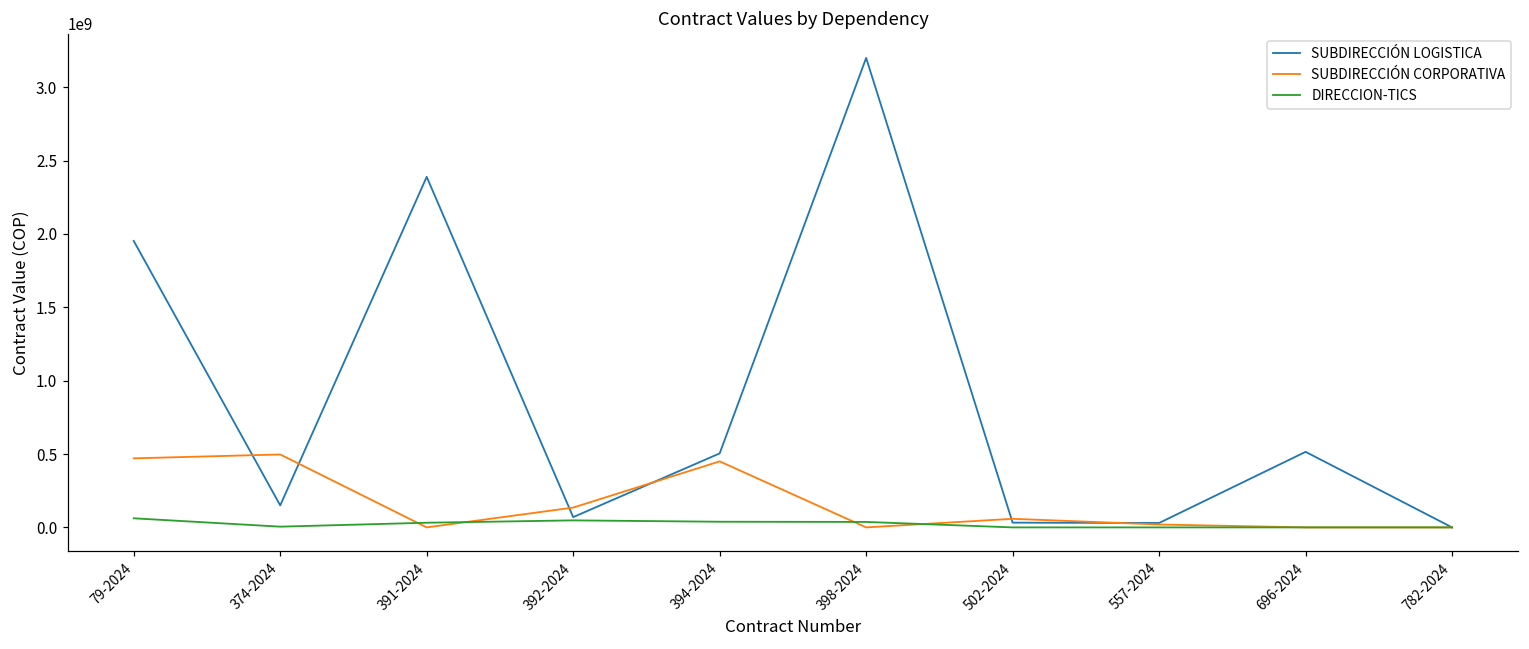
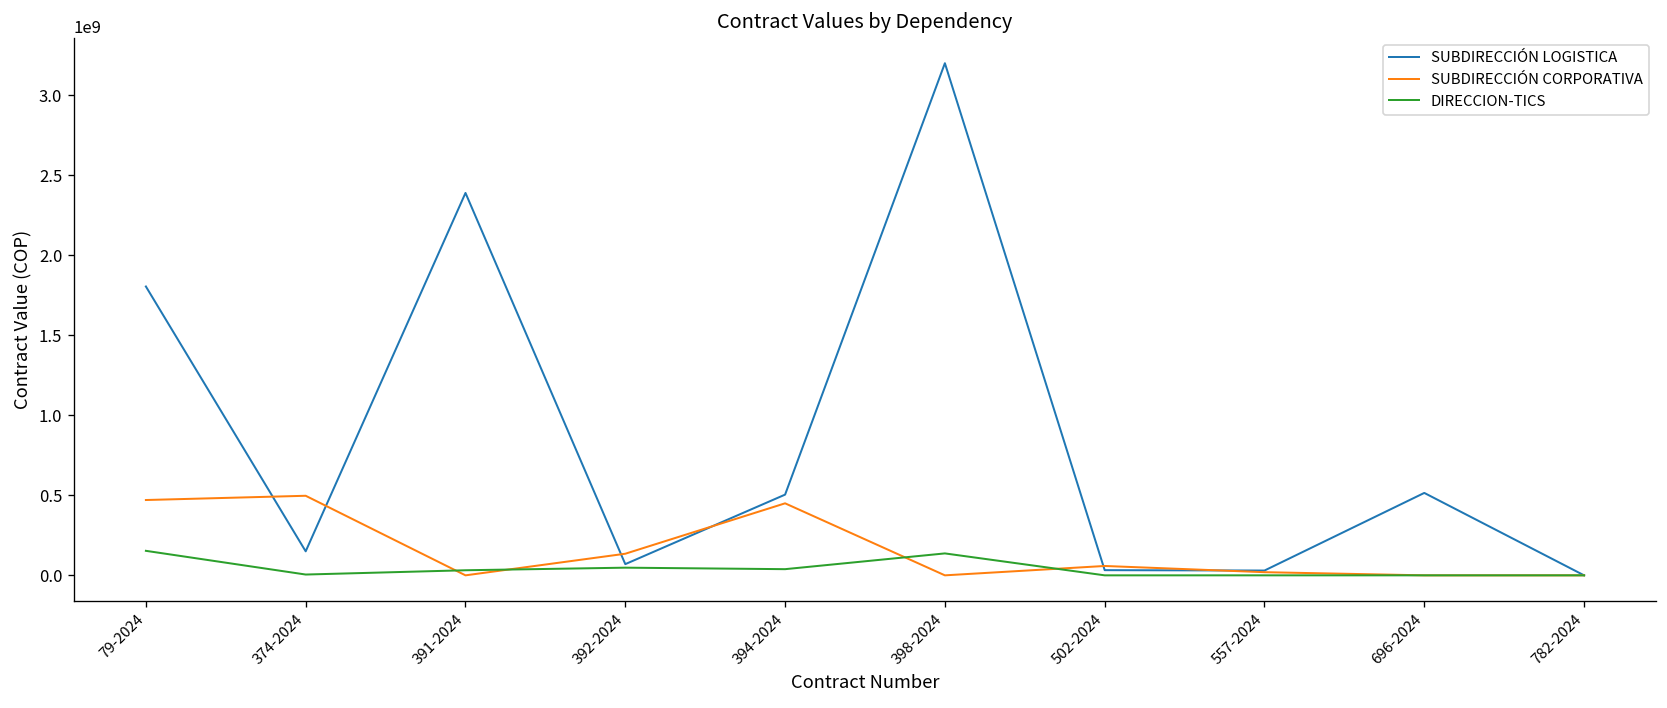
SUBDIRECCIÓN LOGISTICA, 79-2024: 1950000000 -> 1800000000
DIRECCION-TICS, 79-2024: 60000000 -> 150000000
DIRECCION-TICS, 398-2024: 40000000 -> 140000000
